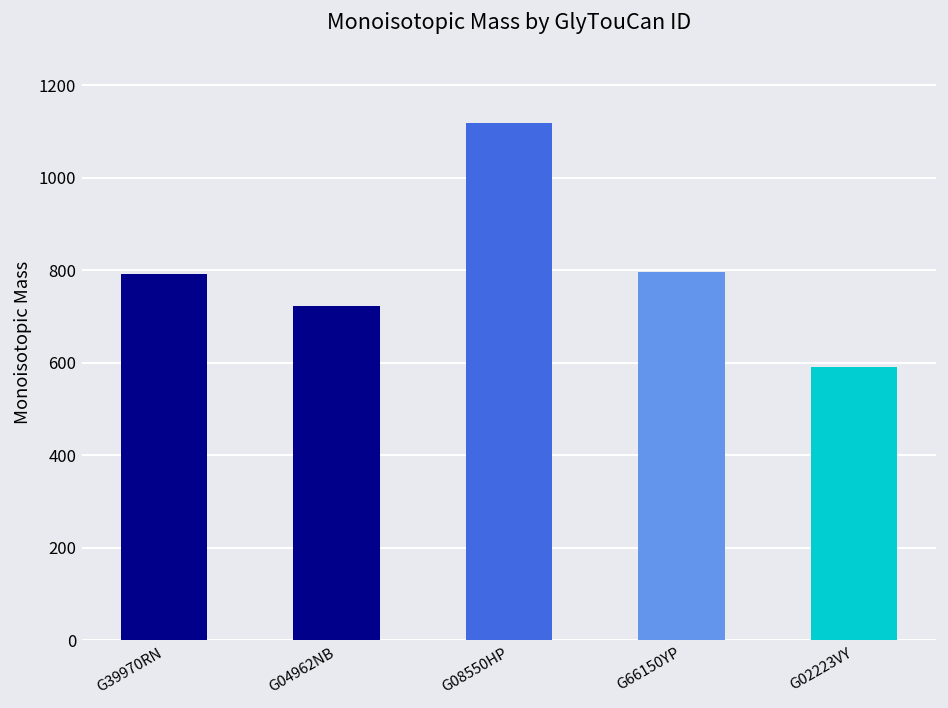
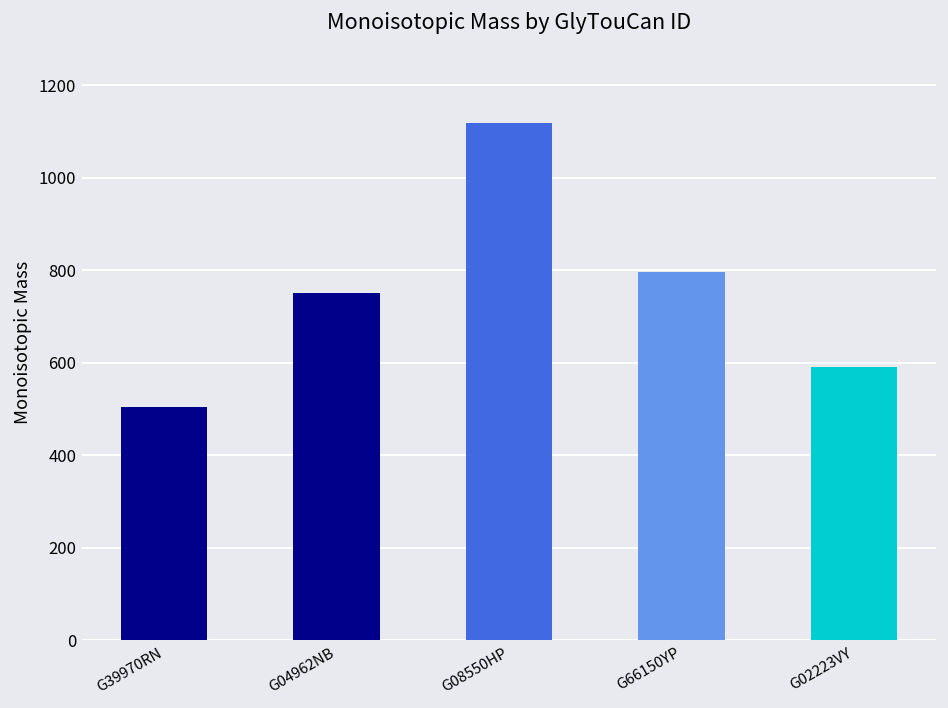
G39970RN: 790 -> 500
G04962NB: 720 -> 750
